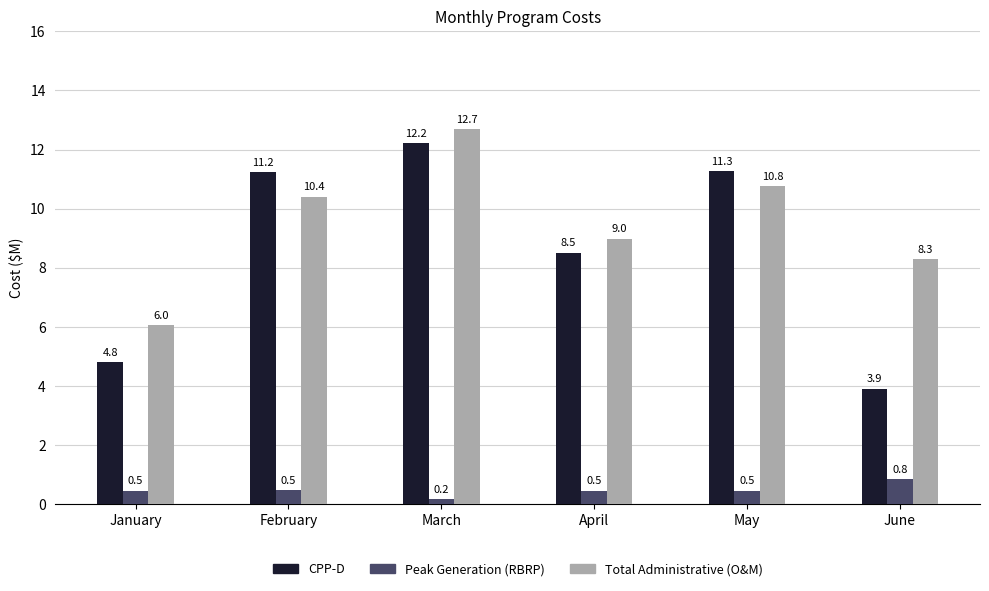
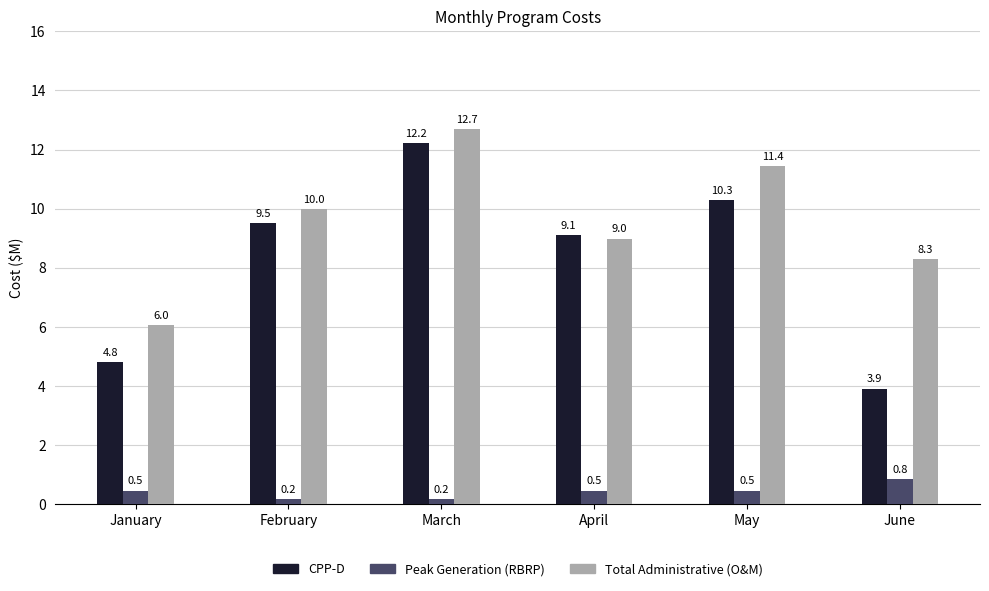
CPP-D, February: 11.2 -> 9.5
Peak Generation (RBRP), February: 0.5 -> 0.2
Total Administrative (O&M), February: 10.4 -> 10.0
CPP-D, April: 8.5 -> 9.1
CPP-D, May: 11.3 -> 10.3
Total Administrative (O&M), May: 10.8 -> 11.4
